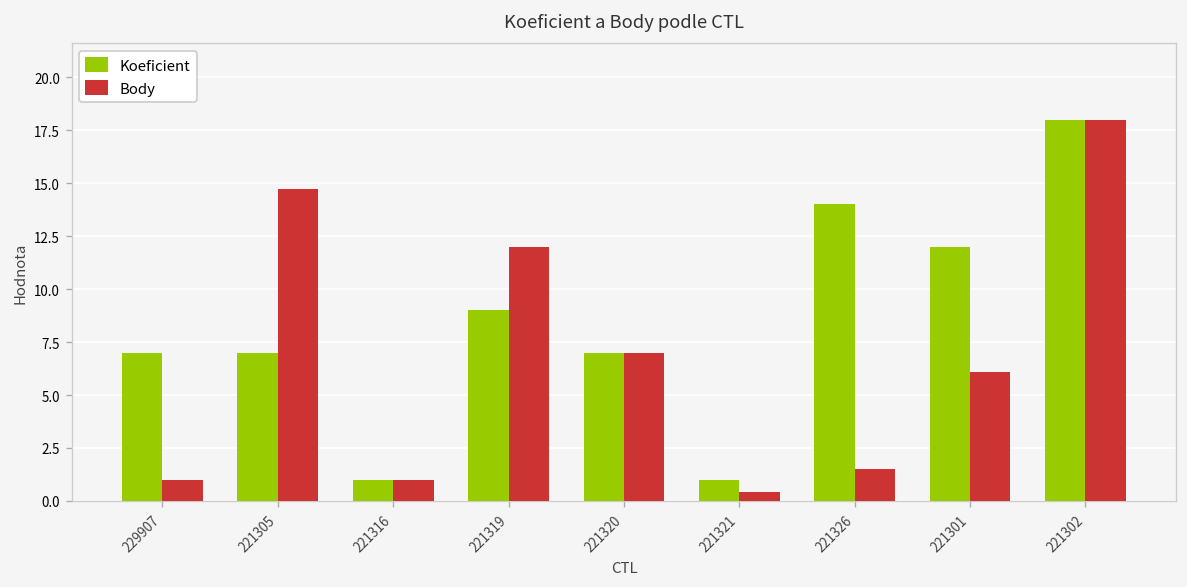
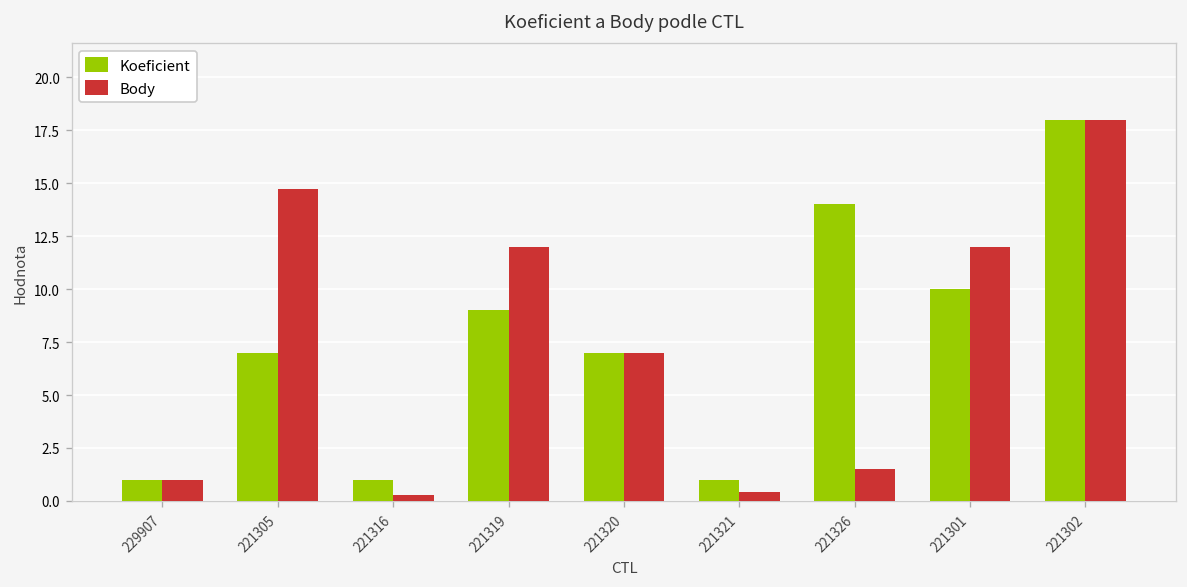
Koeficient, 229907: 7 -> 1
Body, 221316: 1.0 -> 0.3
Koeficient, 221301: 12 -> 10
Body, 221301: 6.1 -> 12.0
